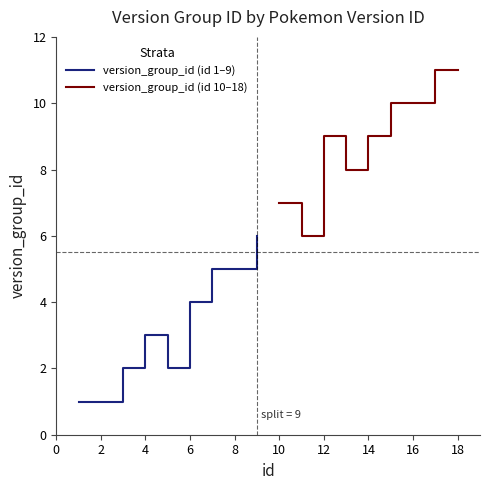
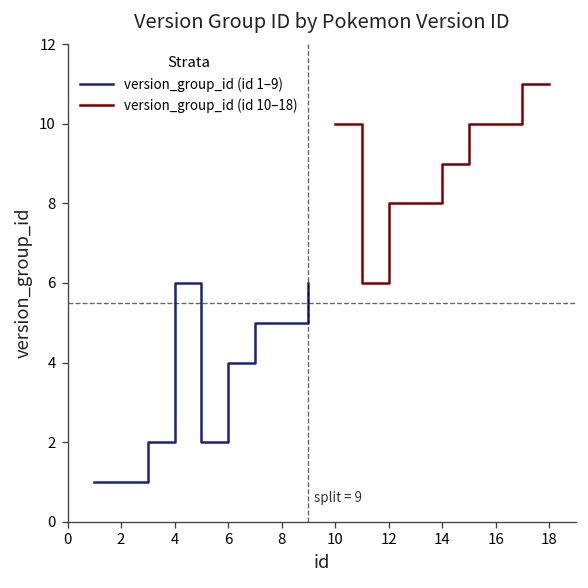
version_group_id (id 1–9), 4: 3 -> 6
version_group_id (id 10–18), 10: 7 -> 10
version_group_id (id 10–18), 12: 9 -> 8
